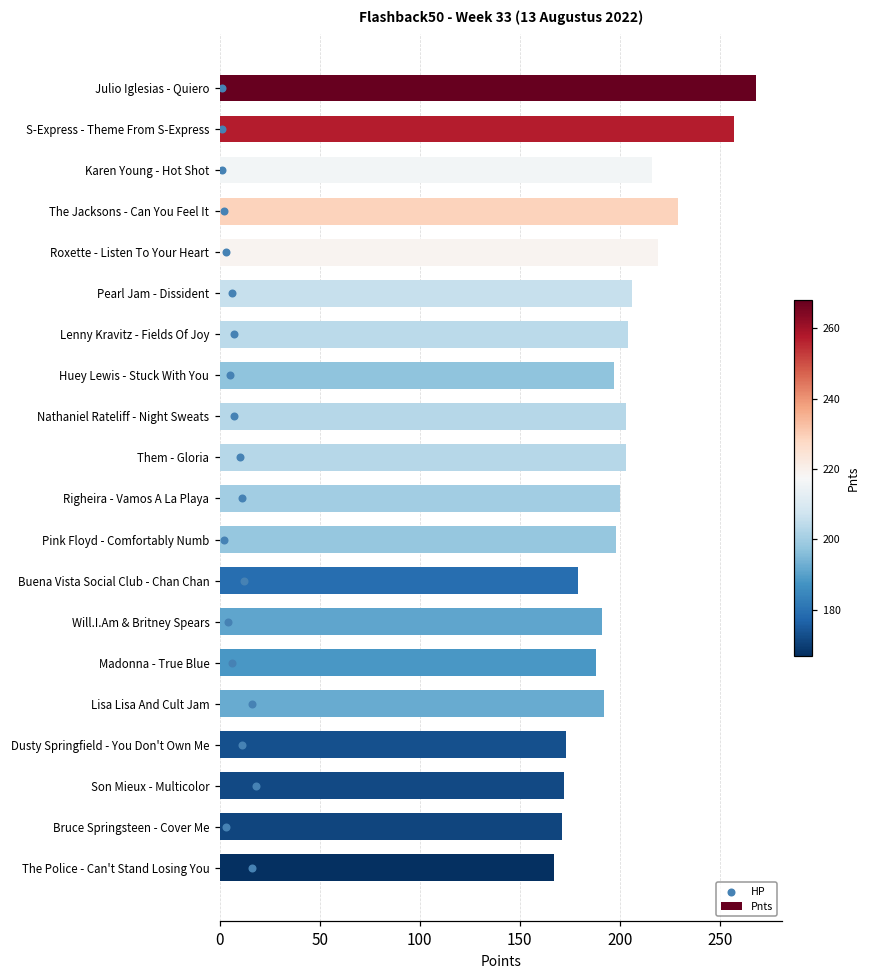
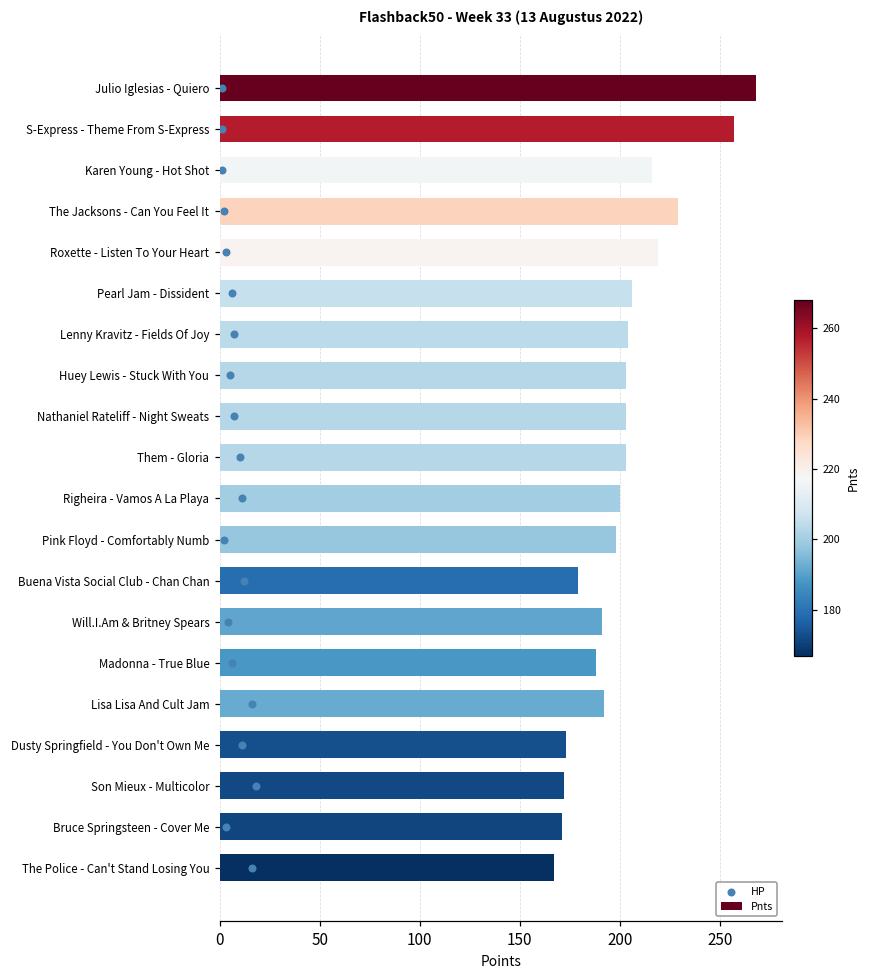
Pnts, Huey Lewis - Stuck With You: 197 -> 203
